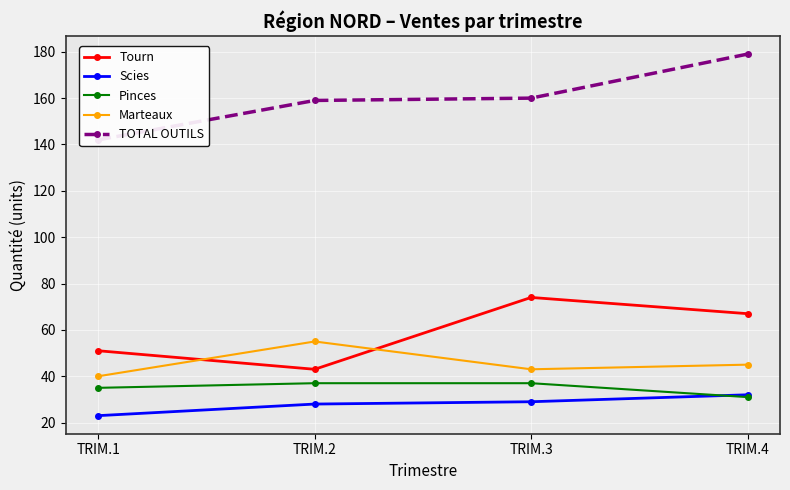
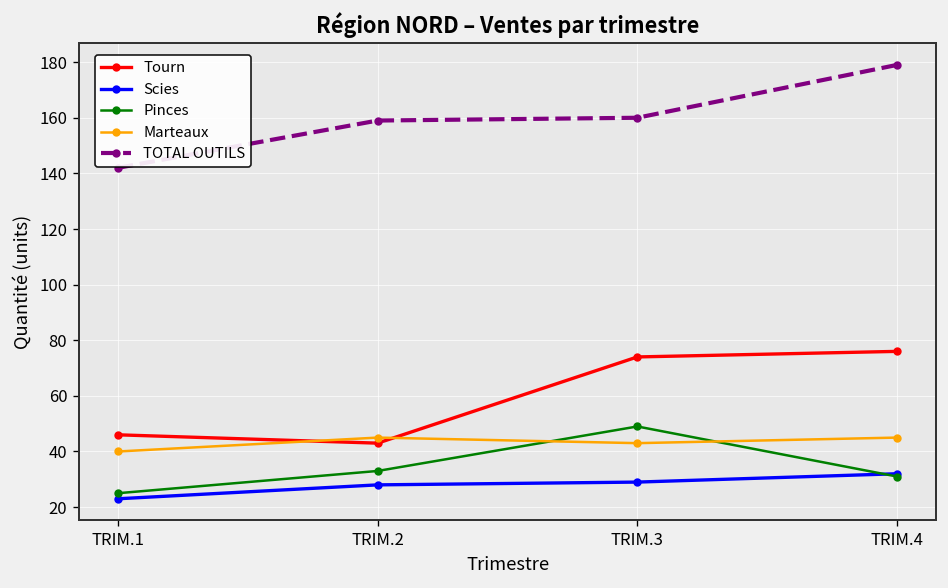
Tourn, TRIM.1: 51 -> 46
Pinces, TRIM.1: 35 -> 25
Pinces, TRIM.2: 37 -> 33
Marteaux, TRIM.2: 55 -> 45
Pinces, TRIM.3: 37 -> 49
Tourn, TRIM.4: 67 -> 76
